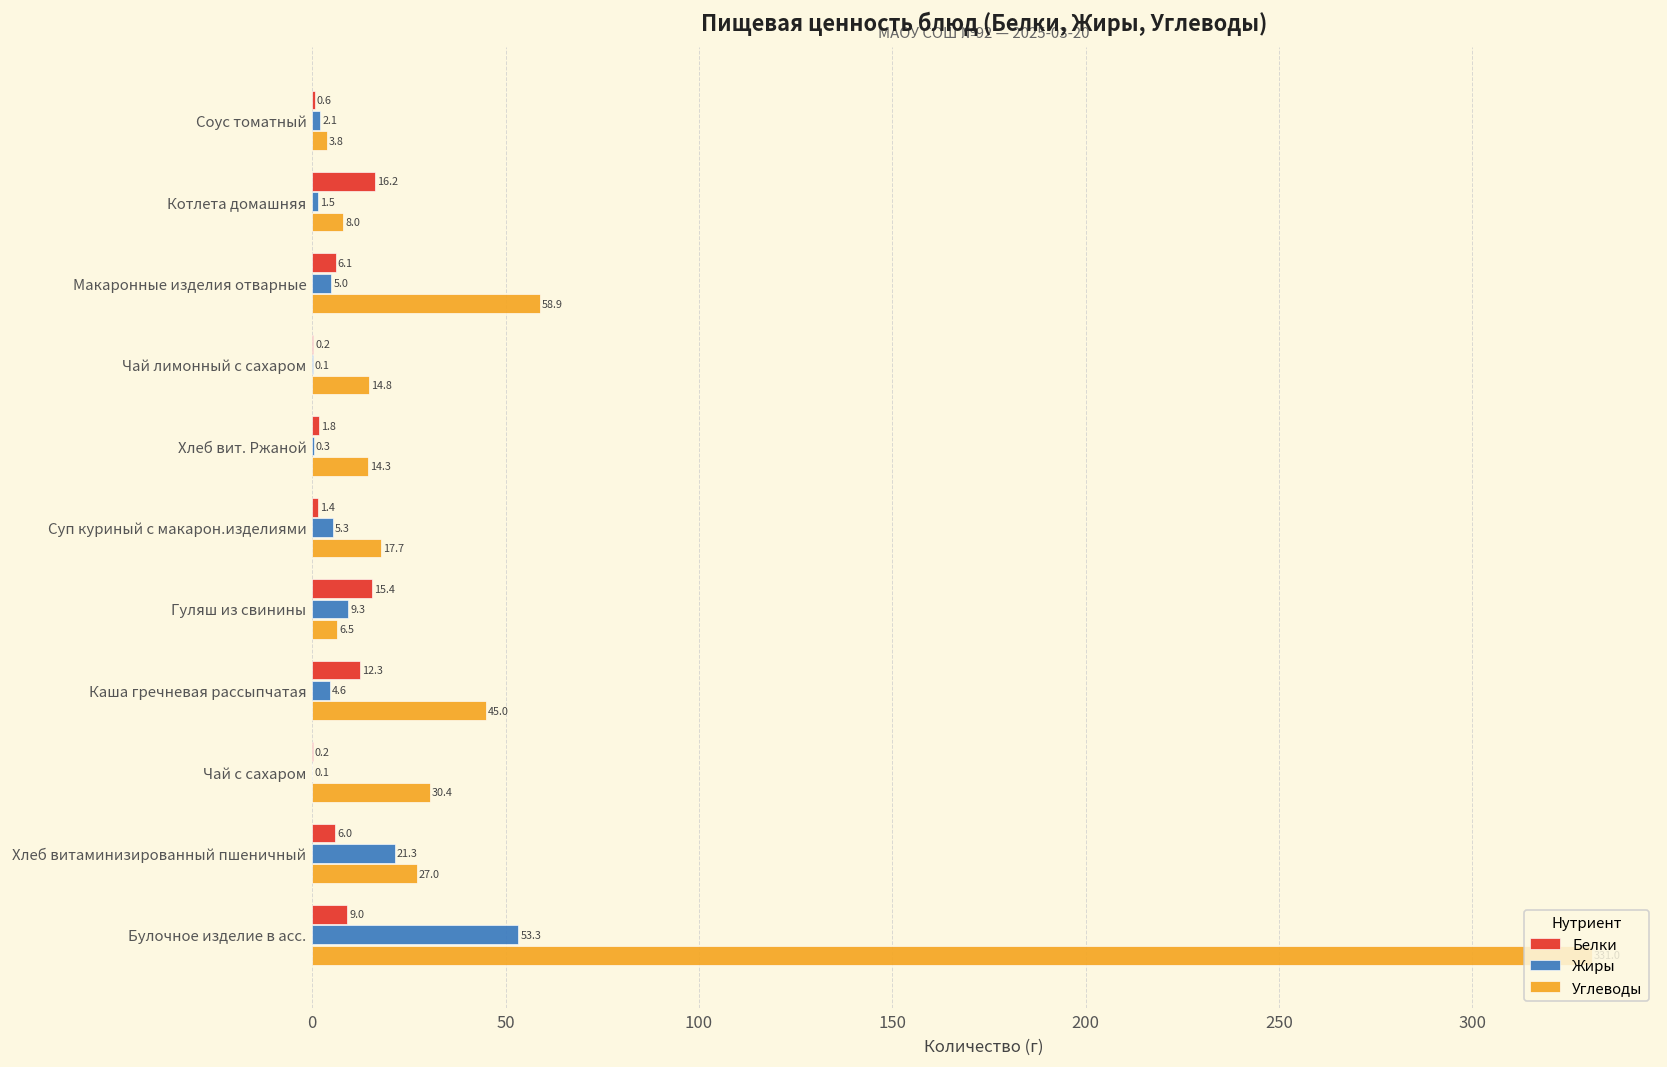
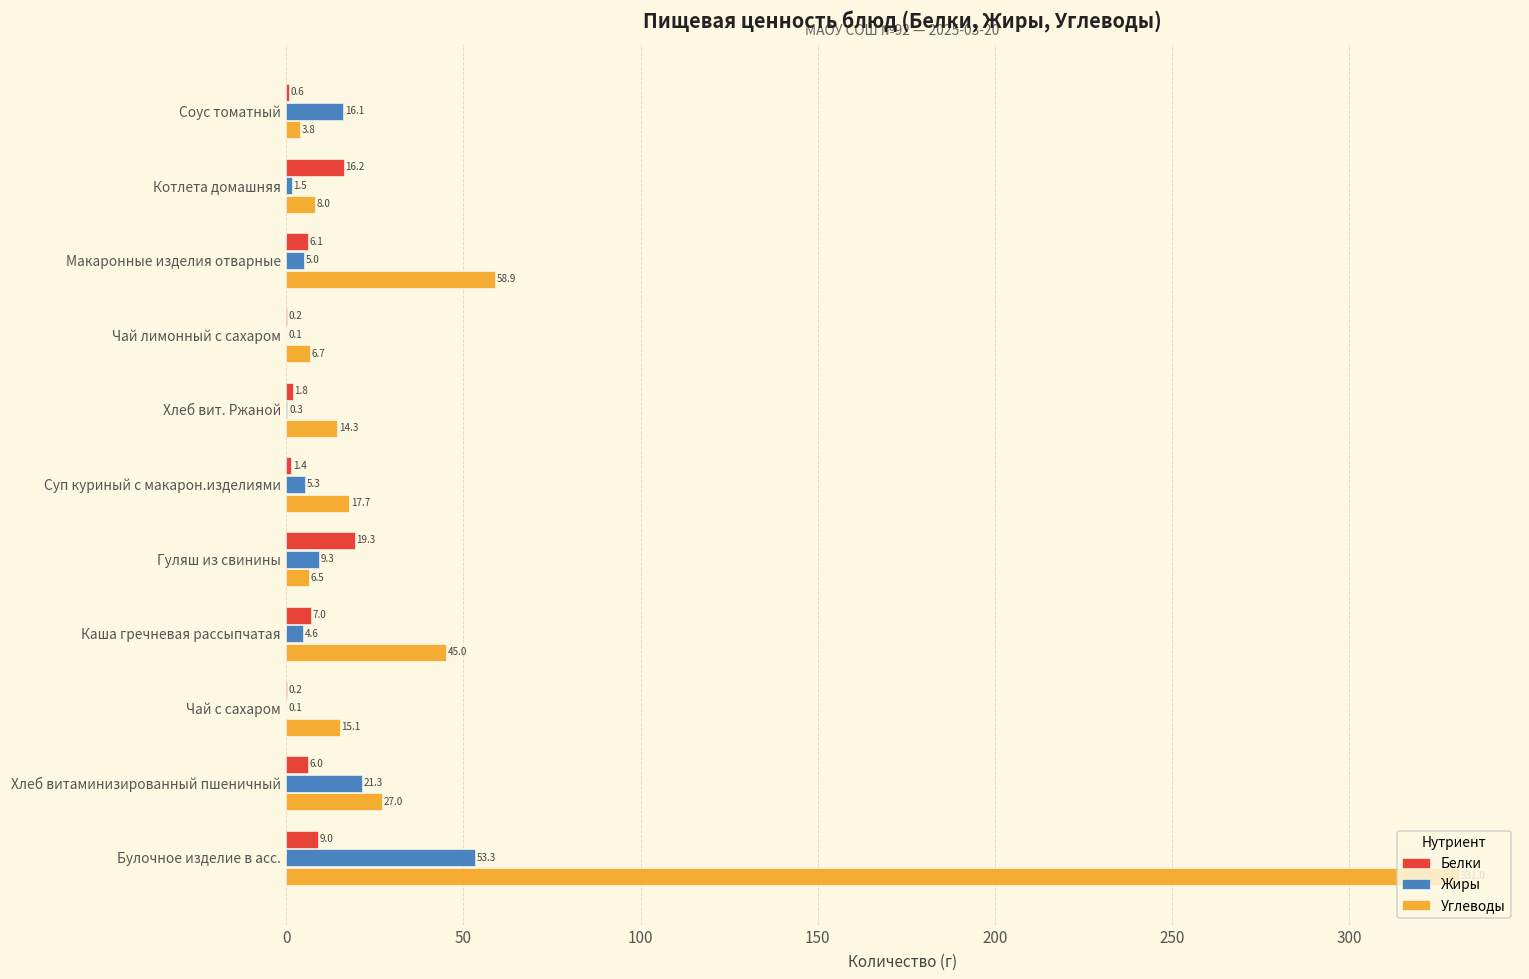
Жиры, Соус томатный: 2.1 -> 16.1
Углеводы, Чай лимонный с сахаром: 14.8 -> 6.7
Белки, Гуляш из свинины: 15.4 -> 19.3
Белки, Каша гречневая рассыпчатая: 12.3 -> 7.0
Углеводы, Чай с сахаром: 30.4 -> 15.1
